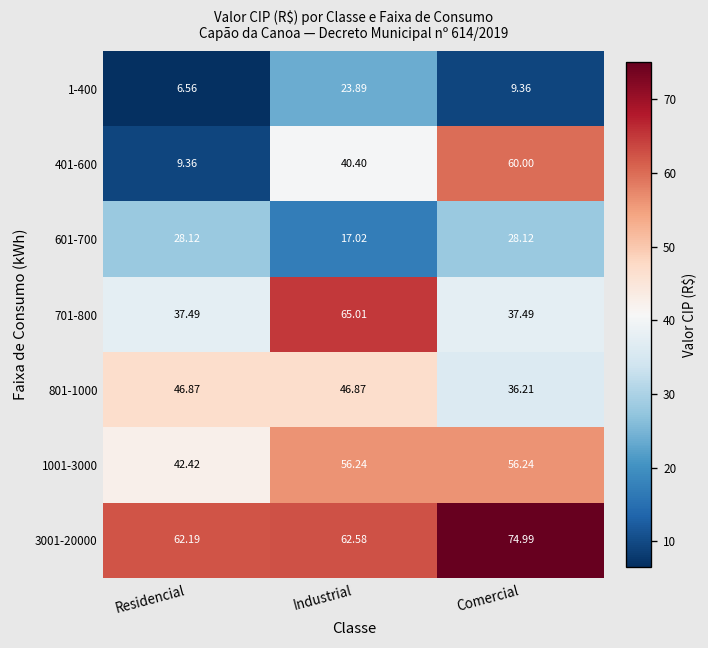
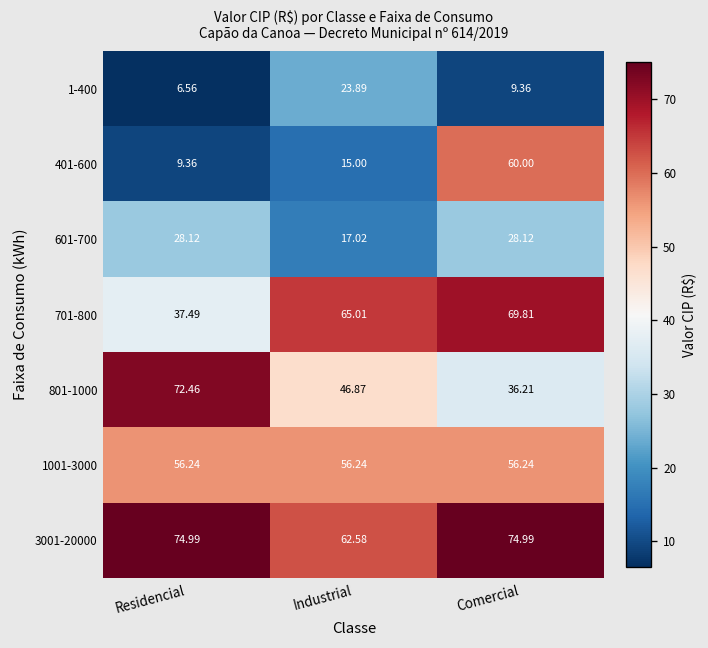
401-600, Industrial: 40.40 -> 15.00
701-800, Comercial: 37.49 -> 69.81
801-1000, Residencial: 46.87 -> 72.46
1001-3000, Residencial: 42.42 -> 56.24
3001-20000, Residencial: 62.19 -> 74.99
